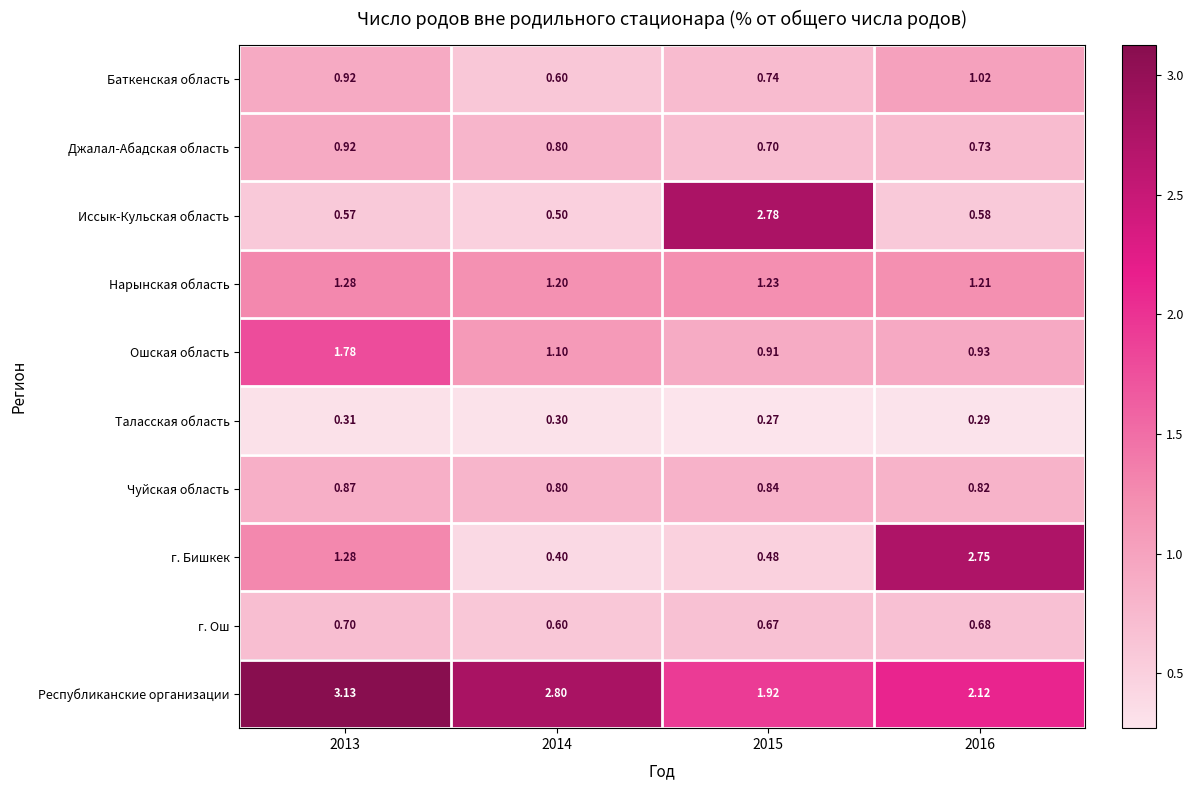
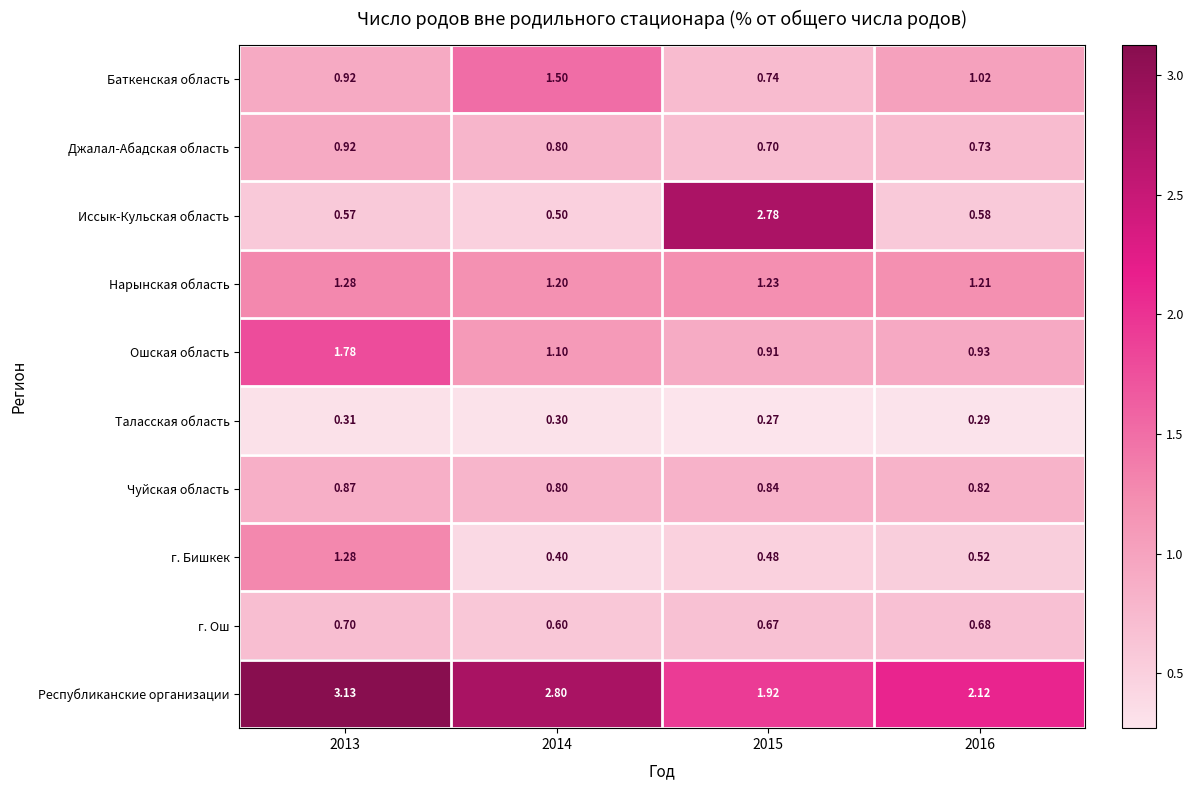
Баткенская область, 2014: 0.60 -> 1.50
г. Бишкек, 2016: 2.75 -> 0.52
